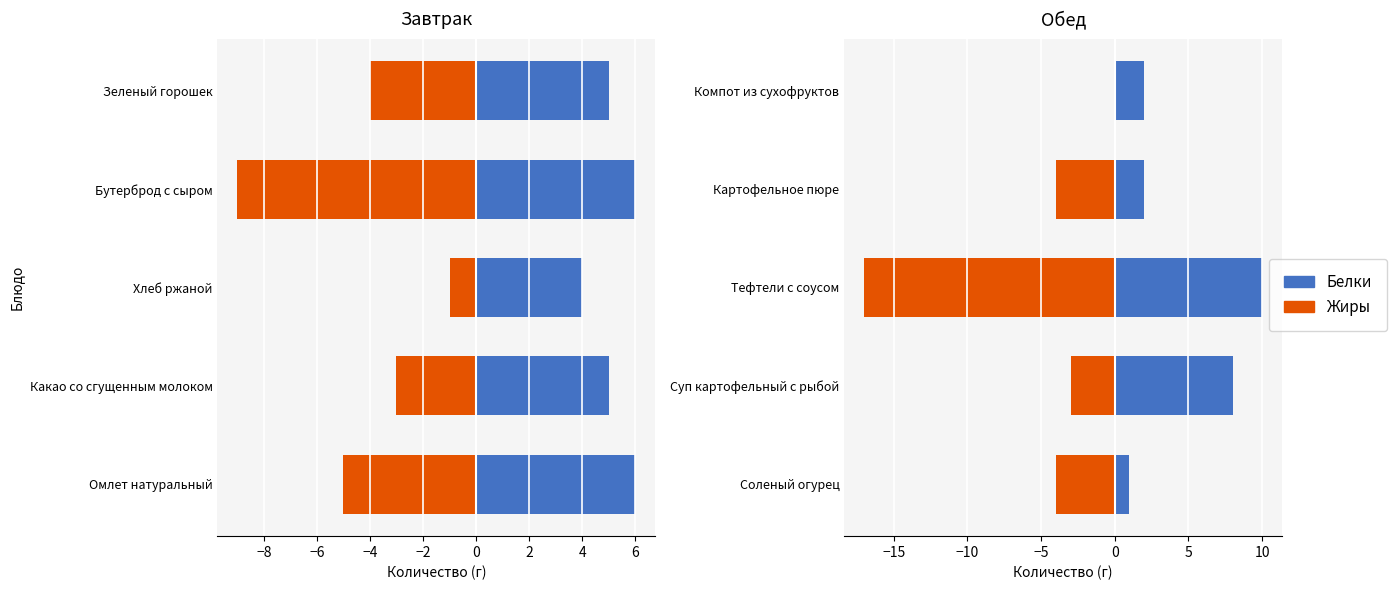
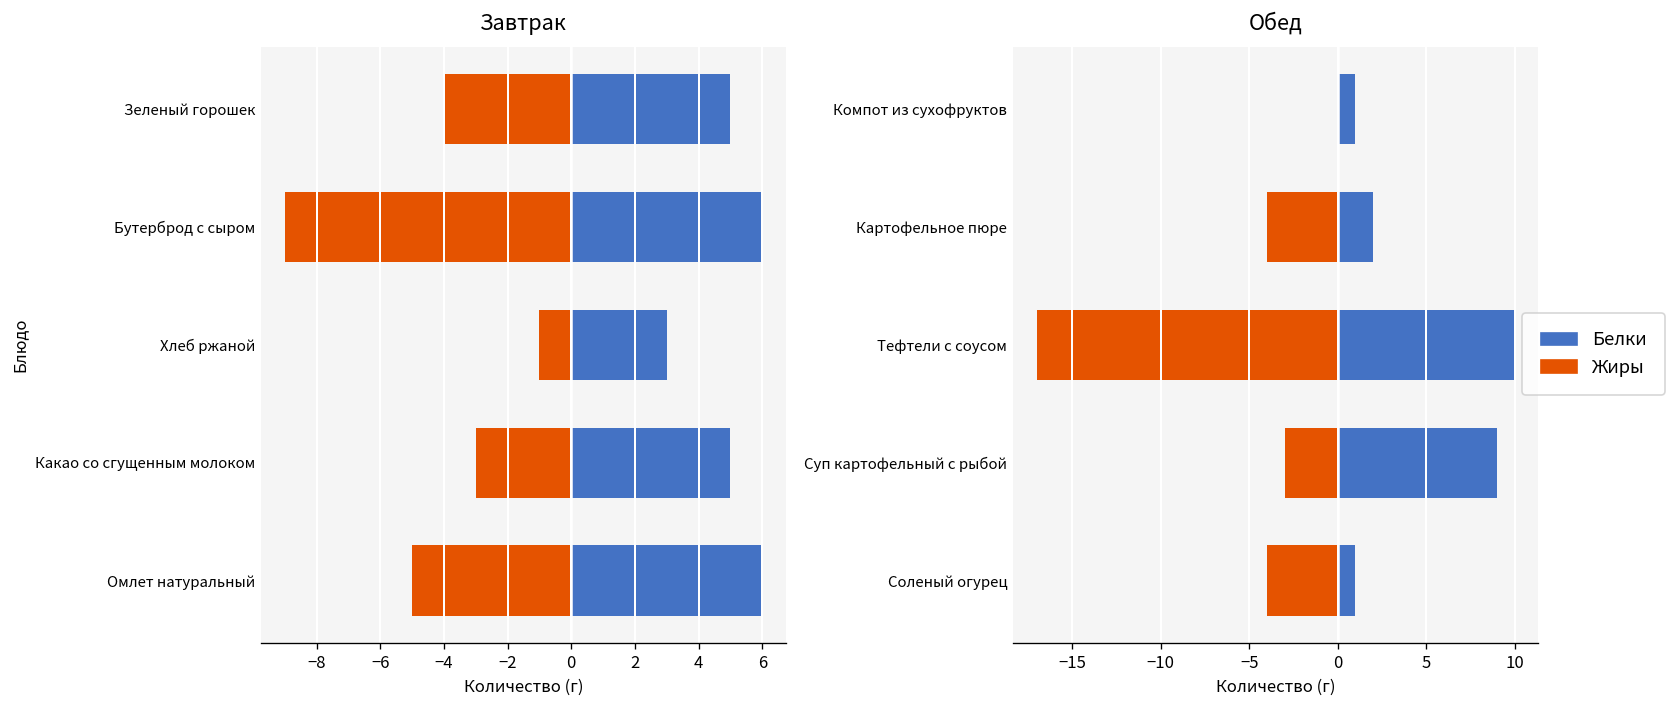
Завтрак, Белки, Хлеб ржаной: 4 -> 3
Обед, Белки, Компот из сухофруктов: 2 -> 1
Обед, Белки, Суп картофельный с рыбой: 8 -> 9
